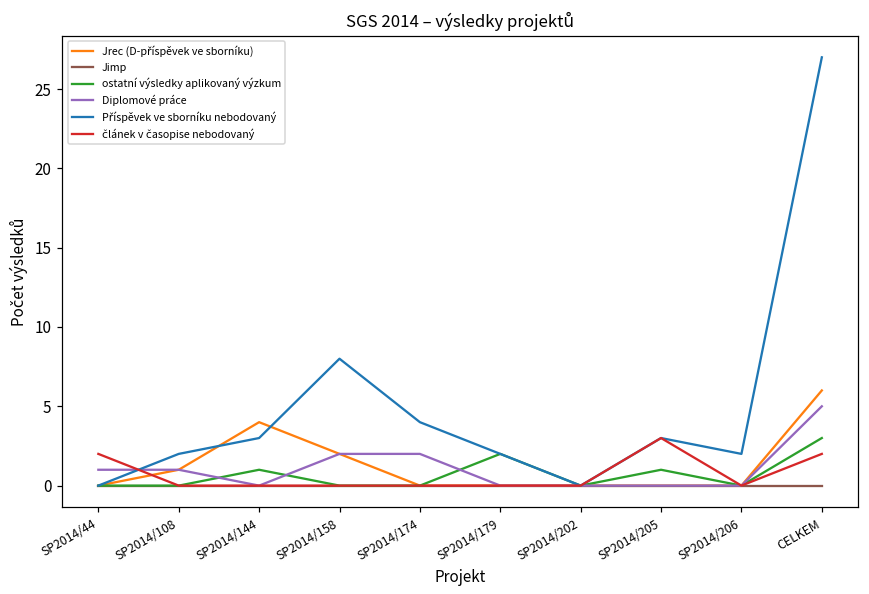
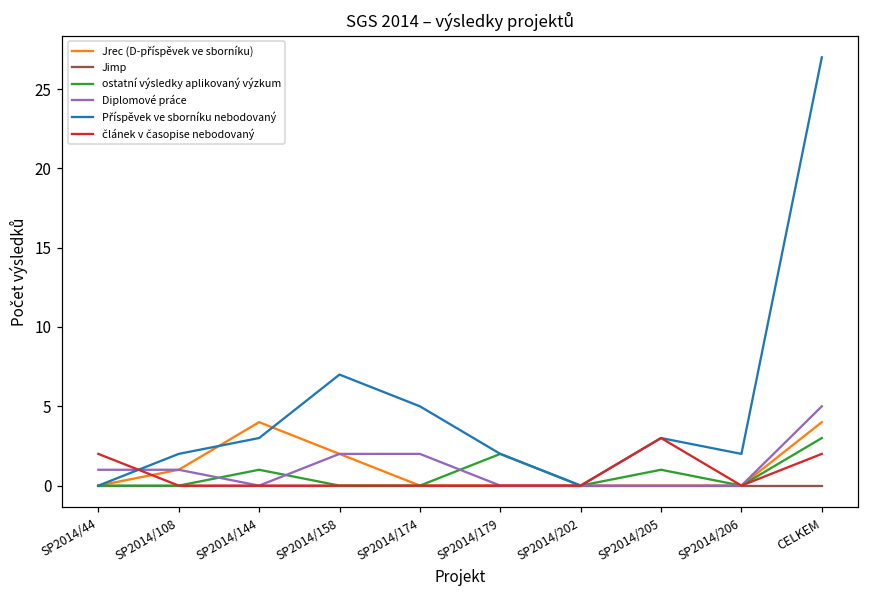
Příspěvek ve sborníku nebodovaný, SP2014/158: 8 -> 7
Příspěvek ve sborníku nebodovaný, SP2014/174: 4 -> 5
Jrec (D-příspěvek ve sborníku), CELKEM: 6 -> 4
